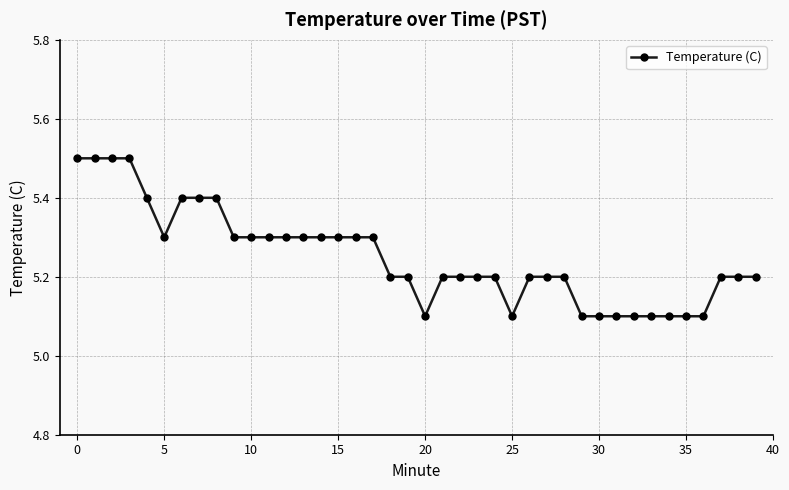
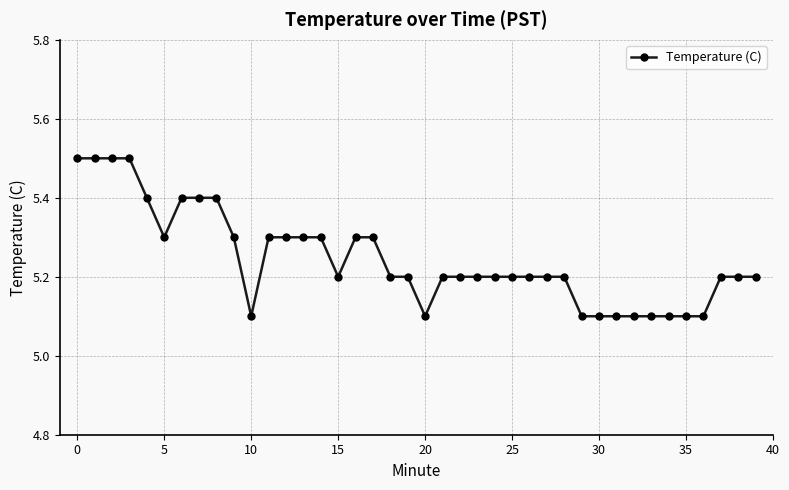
10: 5.3 -> 5.1
15: 5.3 -> 5.2
25: 5.1 -> 5.2
